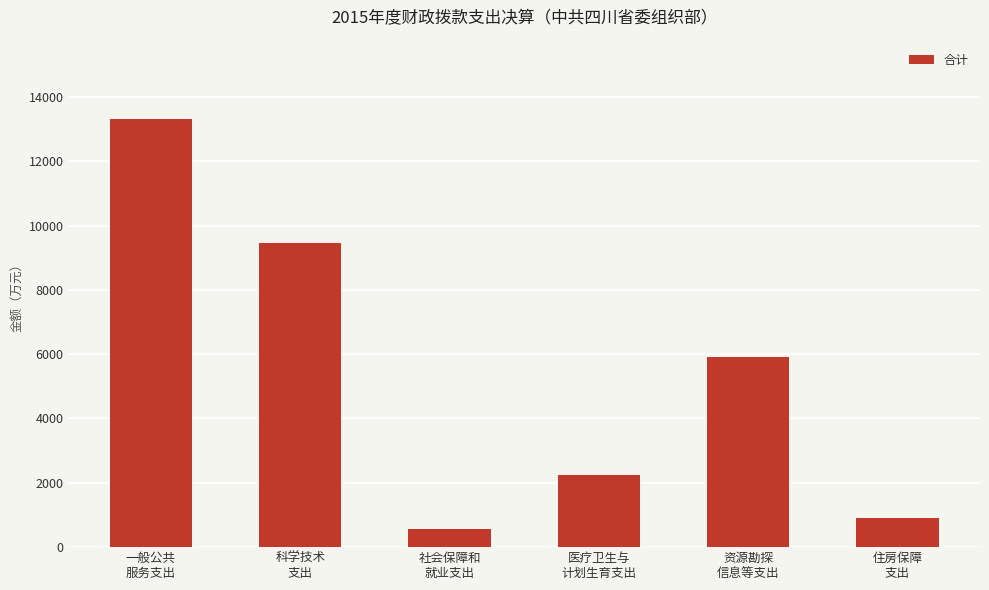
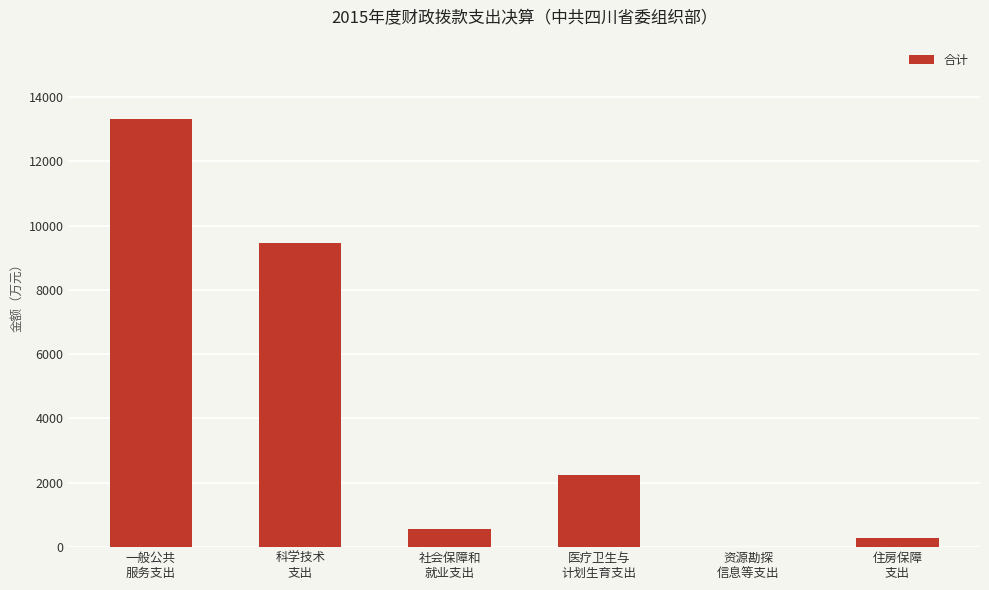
资源勘探 信息等支出: 5900 -> 0
住房保障 支出: 900 -> 300
